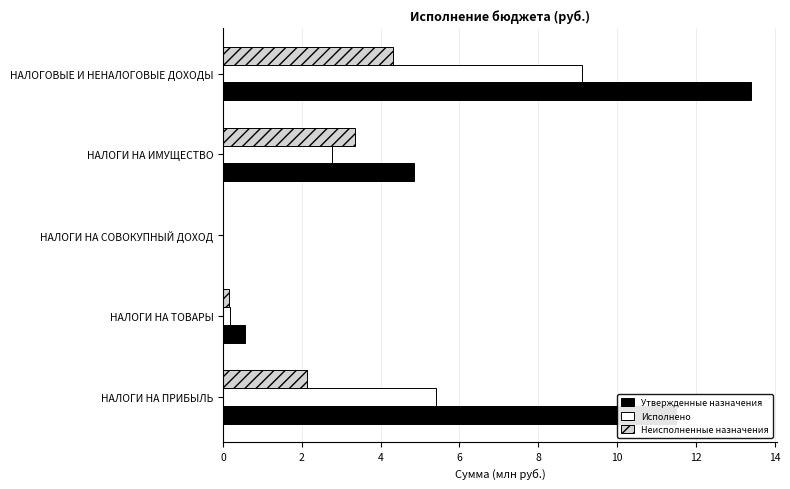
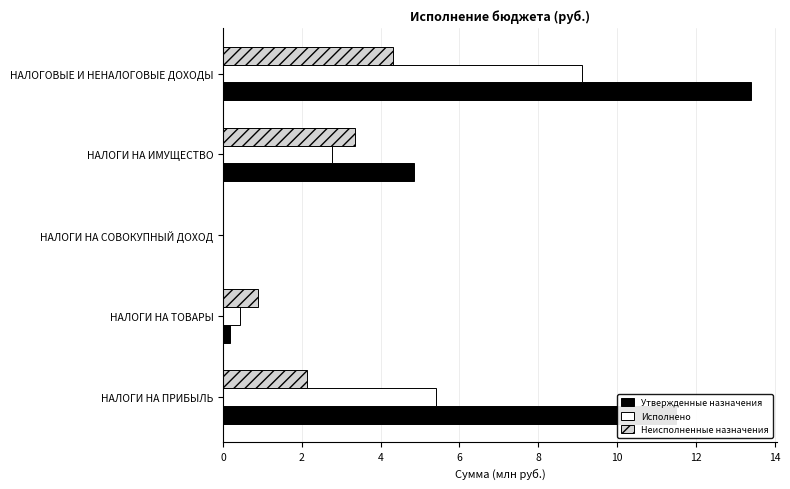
Неисполненные назначения, НАЛОГИ НА ТОВАРЫ: 0.1 -> 0.9
Исполнено, НАЛОГИ НА ТОВАРЫ: 0.2 -> 0.4
Утвержденные назначения, НАЛОГИ НА ТОВАРЫ: 0.6 -> 0.2
